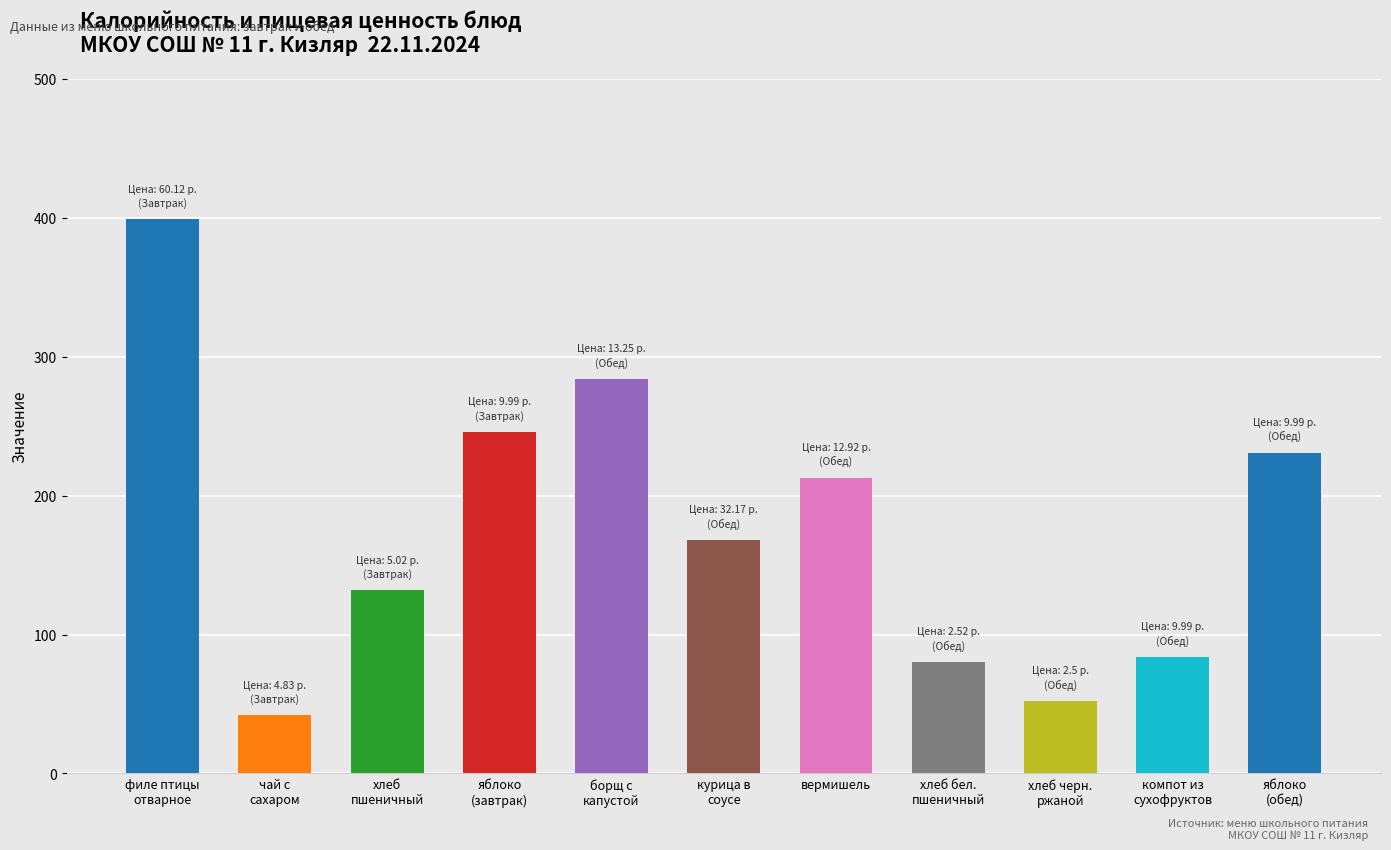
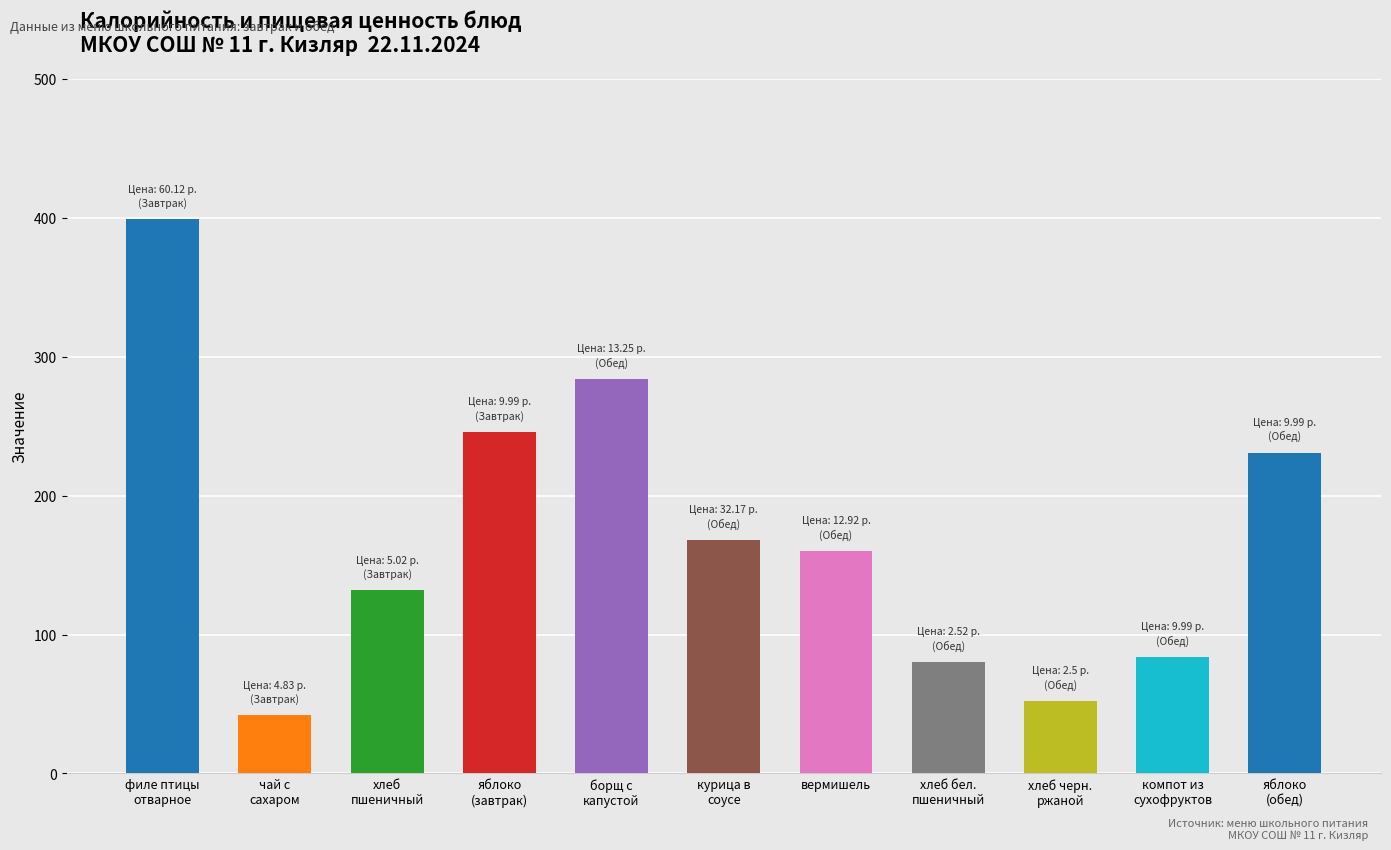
вермишель: 213 -> 160
